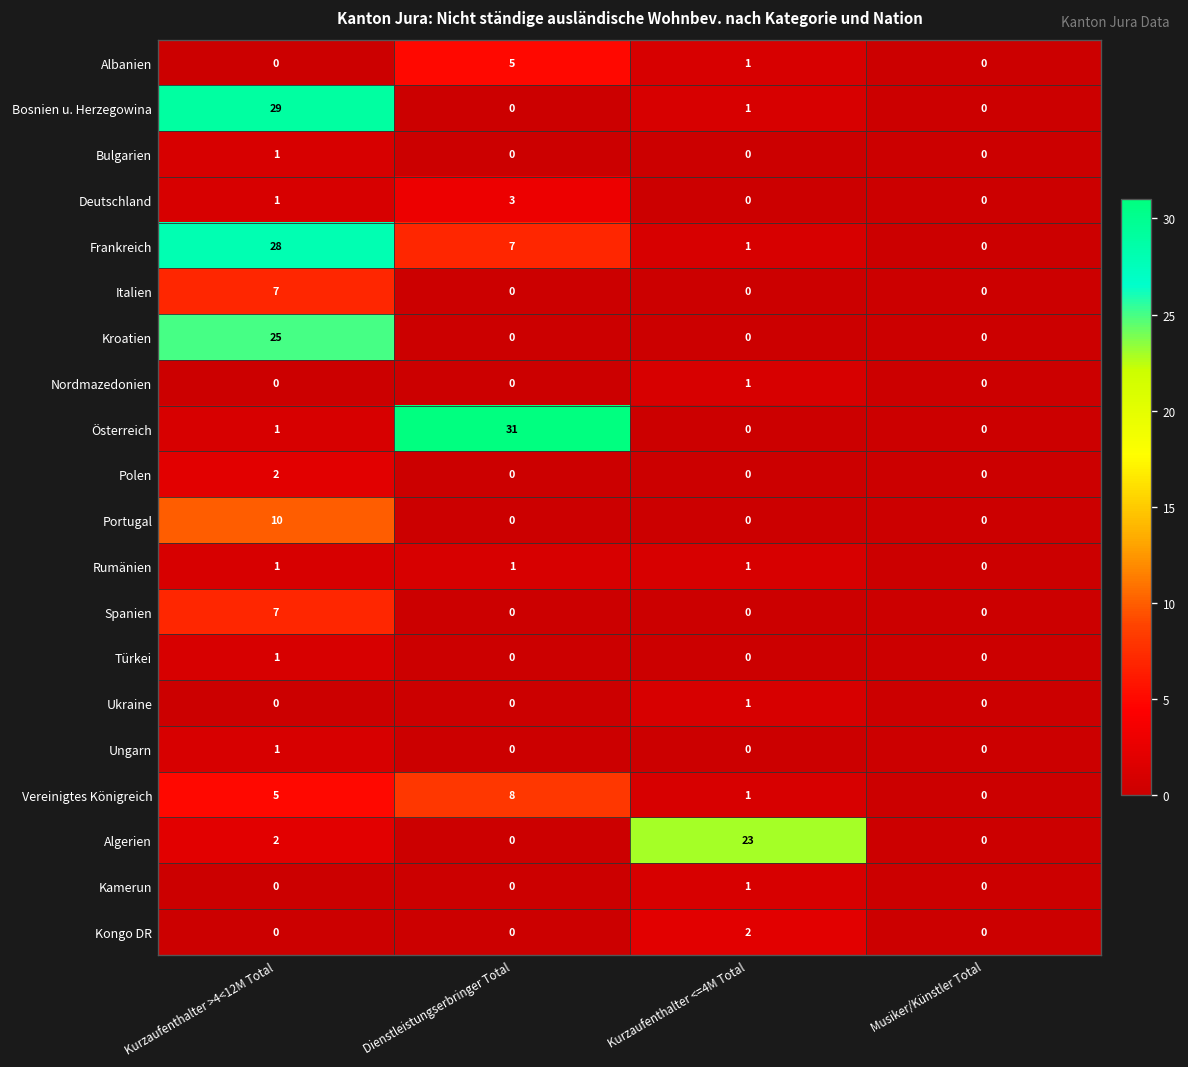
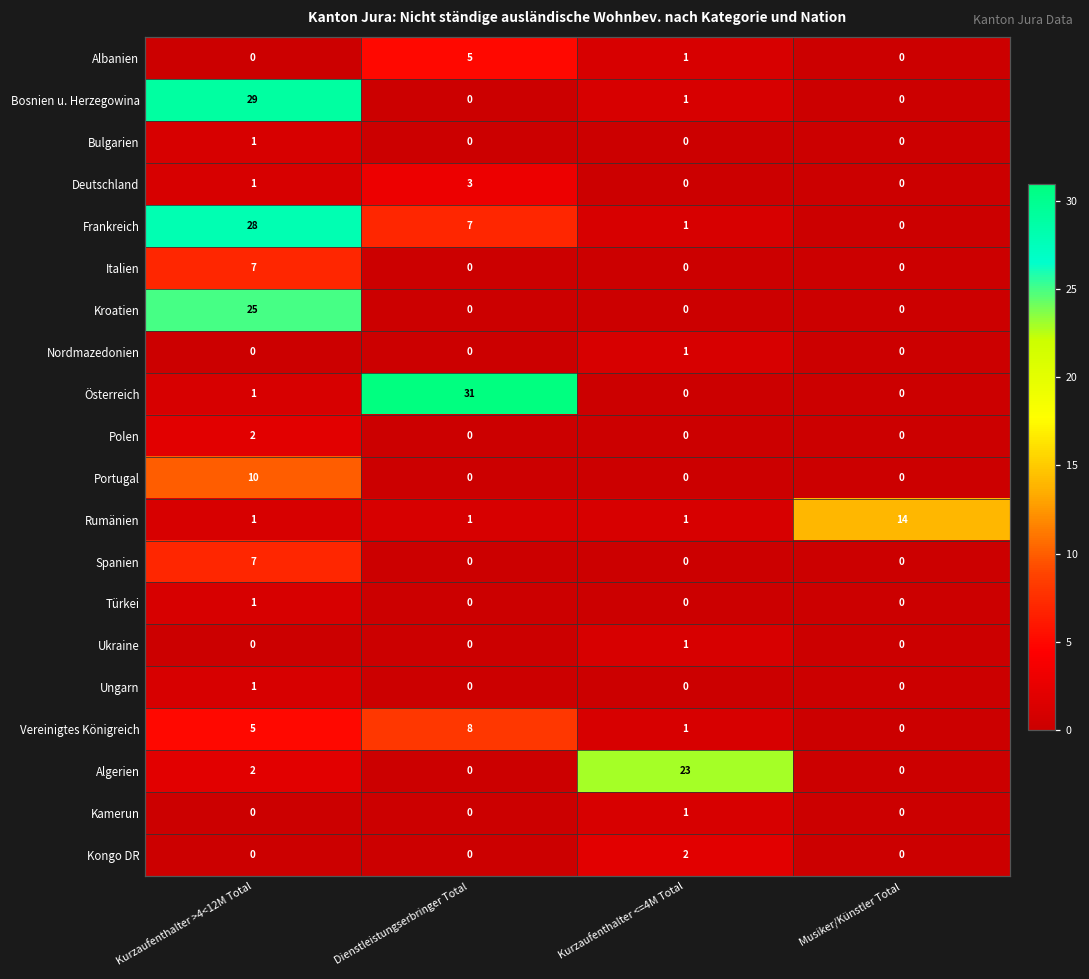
Rumänien, Musiker/Künstler Total: 0 -> 14
